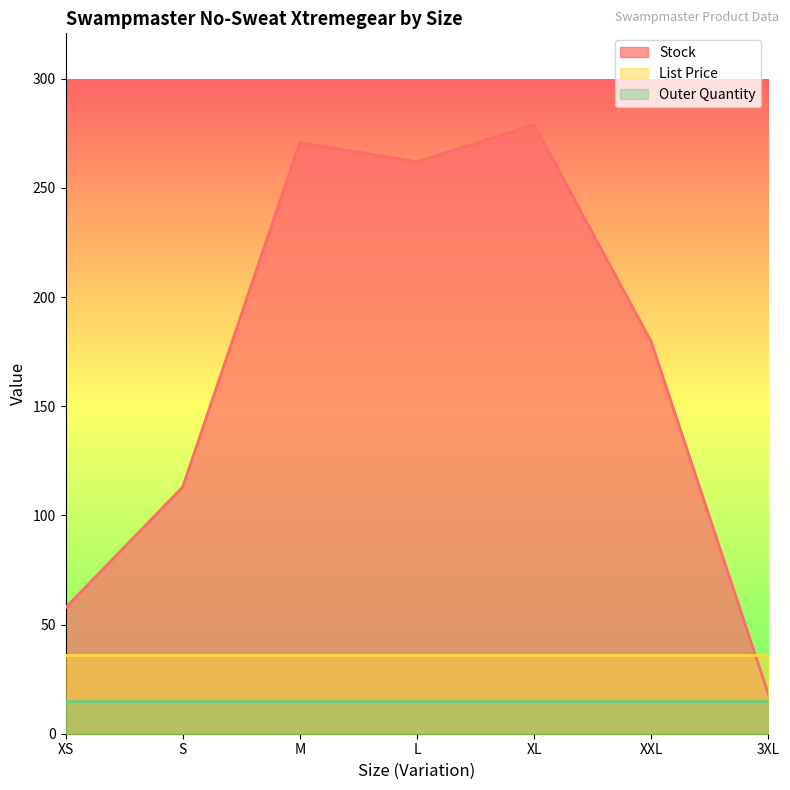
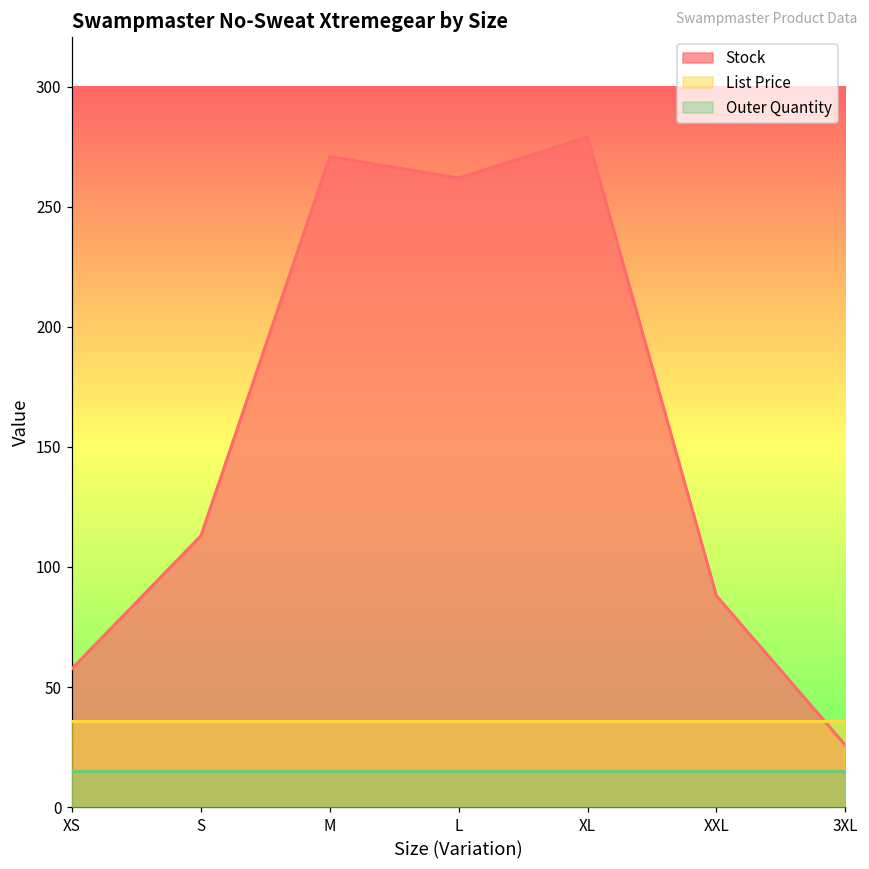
Stock, XXL: 180 -> 88
Stock, 3XL: 18 -> 26
